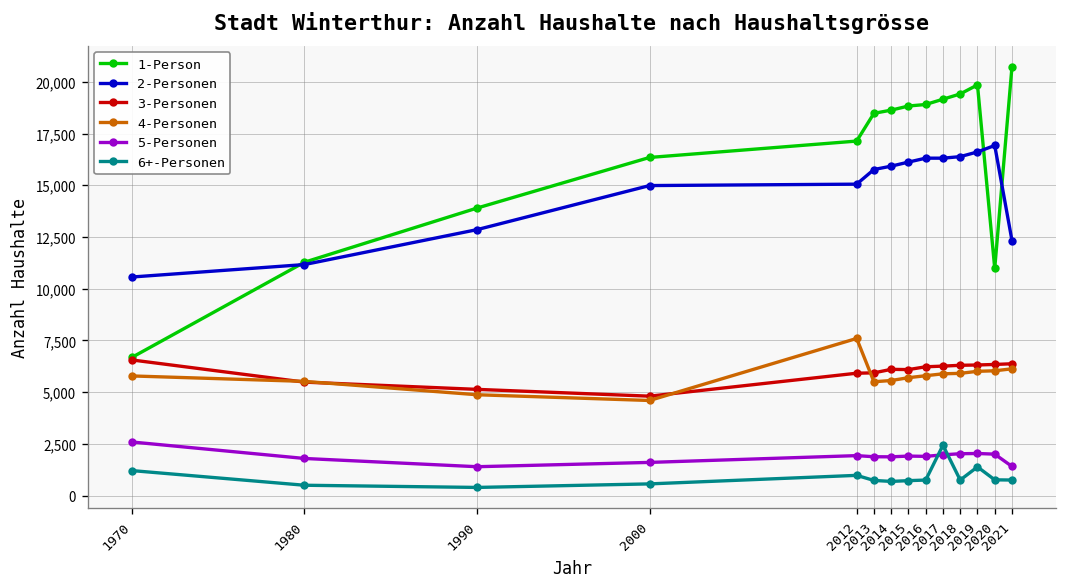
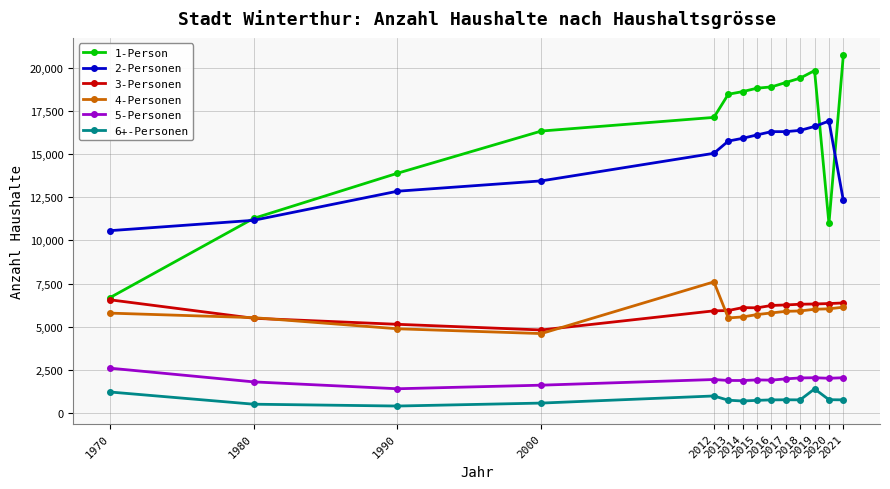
2-Personen, 2000: 15,000 -> 13,500
6+-Personen, 2017: 2,400 -> 800
5-Personen, 2021: 1,400 -> 2,000
